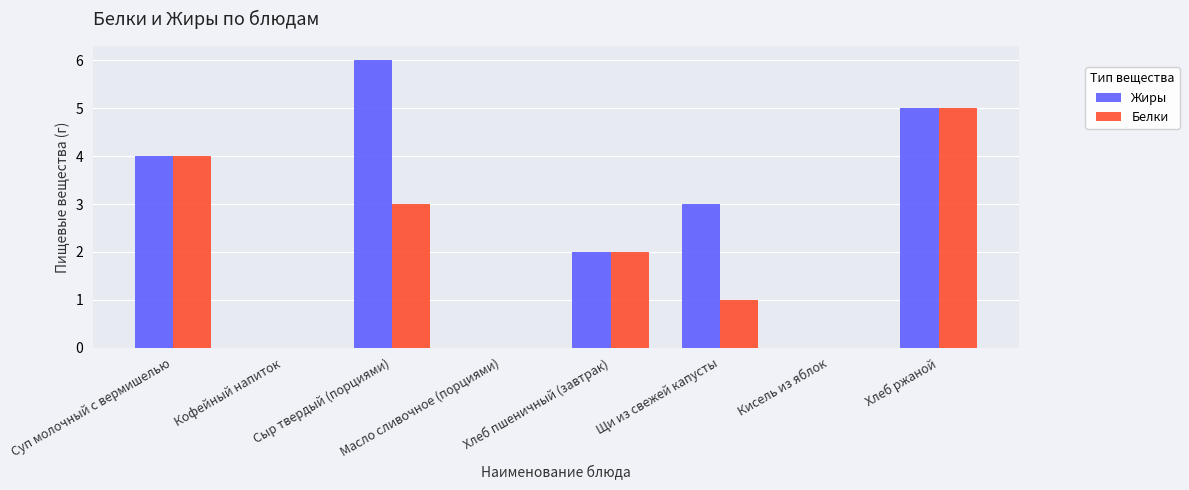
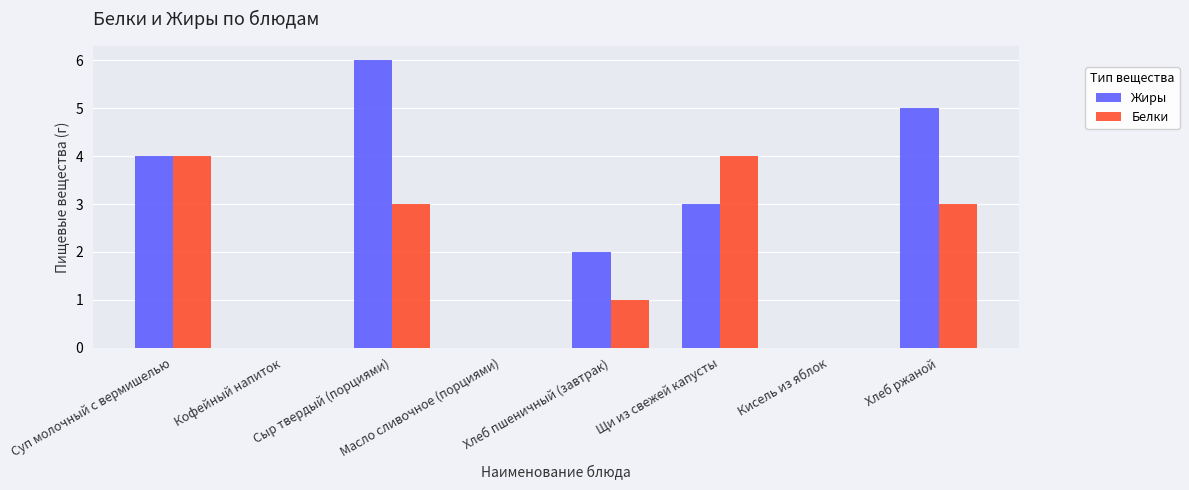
Белки, Хлеб пшеничный (завтрак): 2 -> 1
Белки, Щи из свежей капусты: 1 -> 4
Белки, Хлеб ржаной: 5 -> 3
